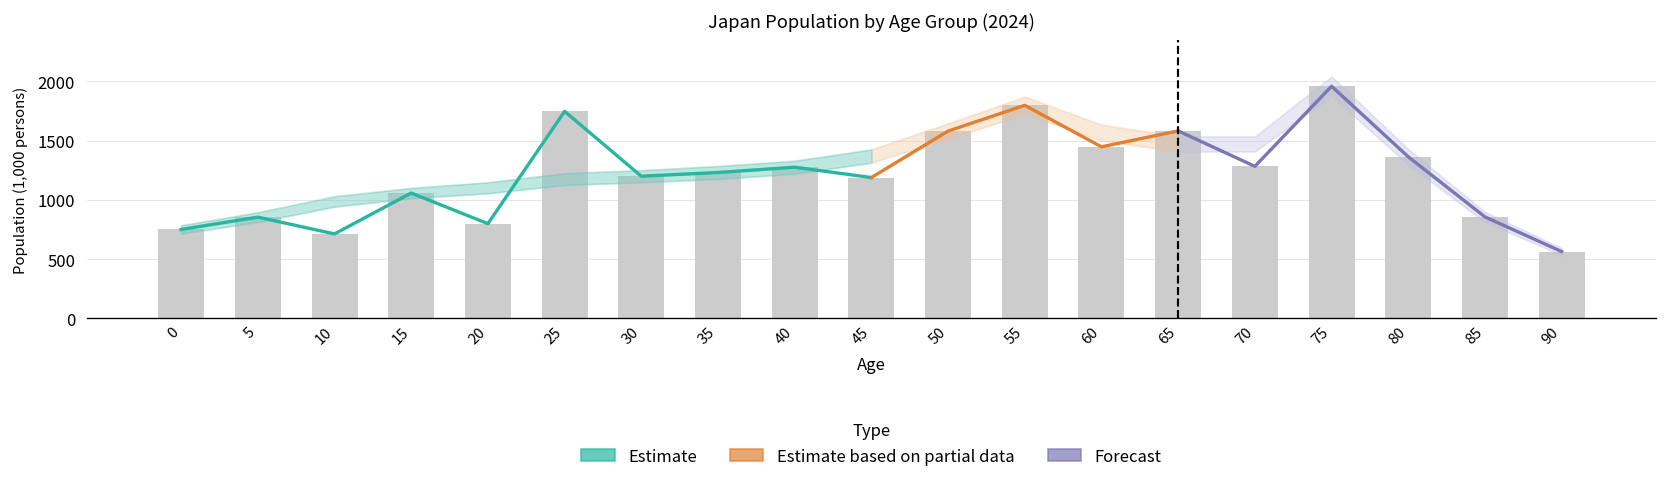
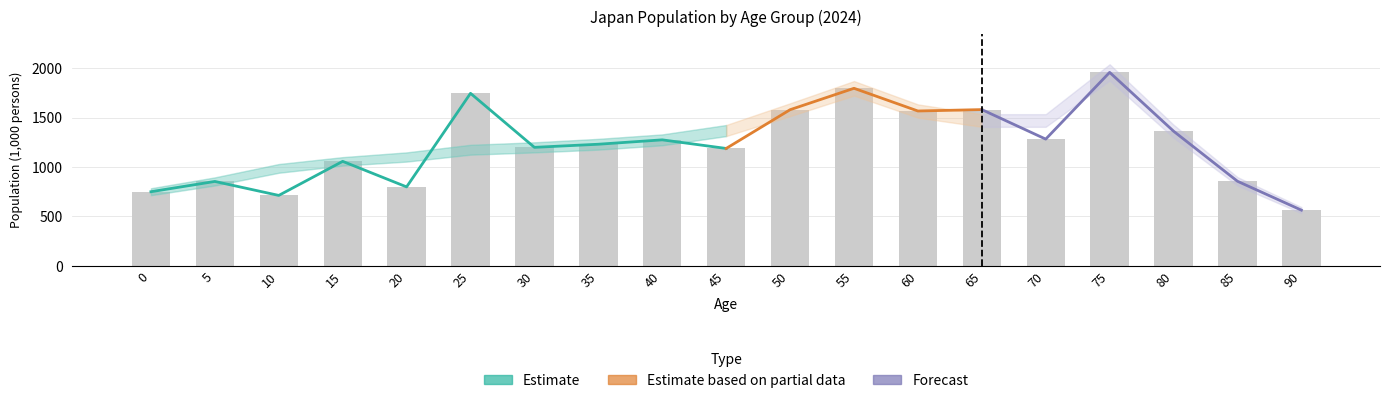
Estimate based on partial data, 60: 1400 -> 1600
